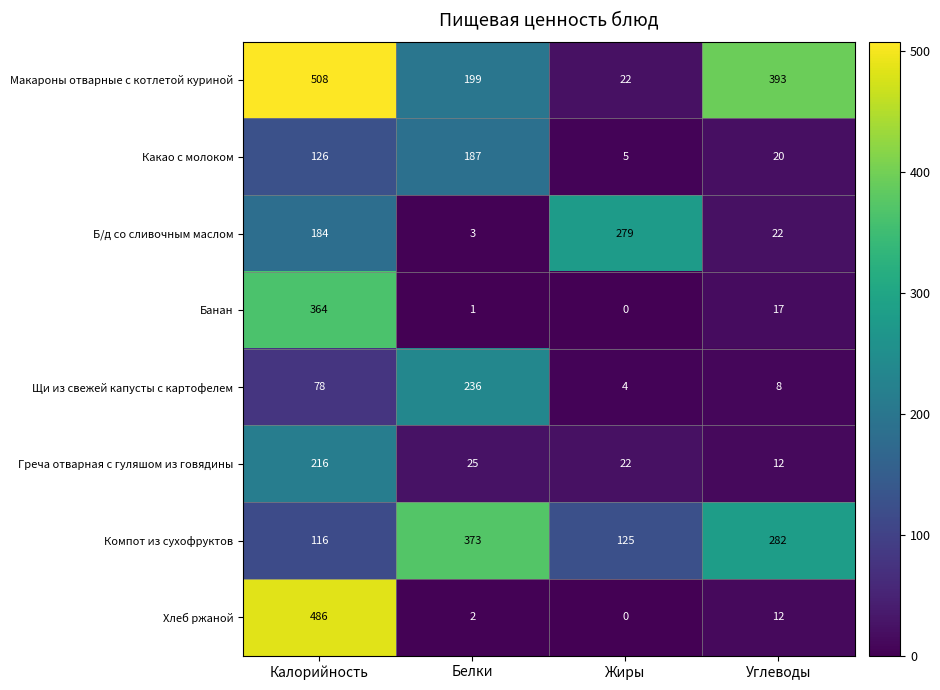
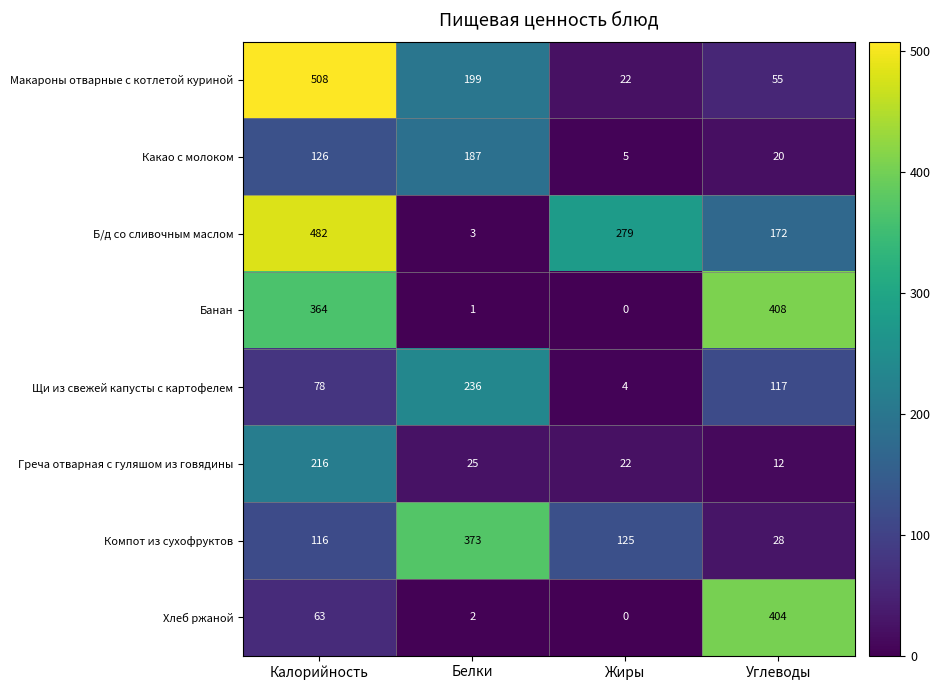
Макароны отварные с котлетой куриной, Углеводы: 393 -> 55
Б/д со сливочным маслом, Калорийность: 184 -> 482
Б/д со сливочным маслом, Углеводы: 22 -> 172
Банан, Углеводы: 17 -> 408
Щи из свежей капусты с картофелем, Углеводы: 8 -> 117
Компот из сухофруктов, Углеводы: 282 -> 28
Хлеб ржаной, Калорийность: 486 -> 63
Хлеб ржаной, Углеводы: 12 -> 404
